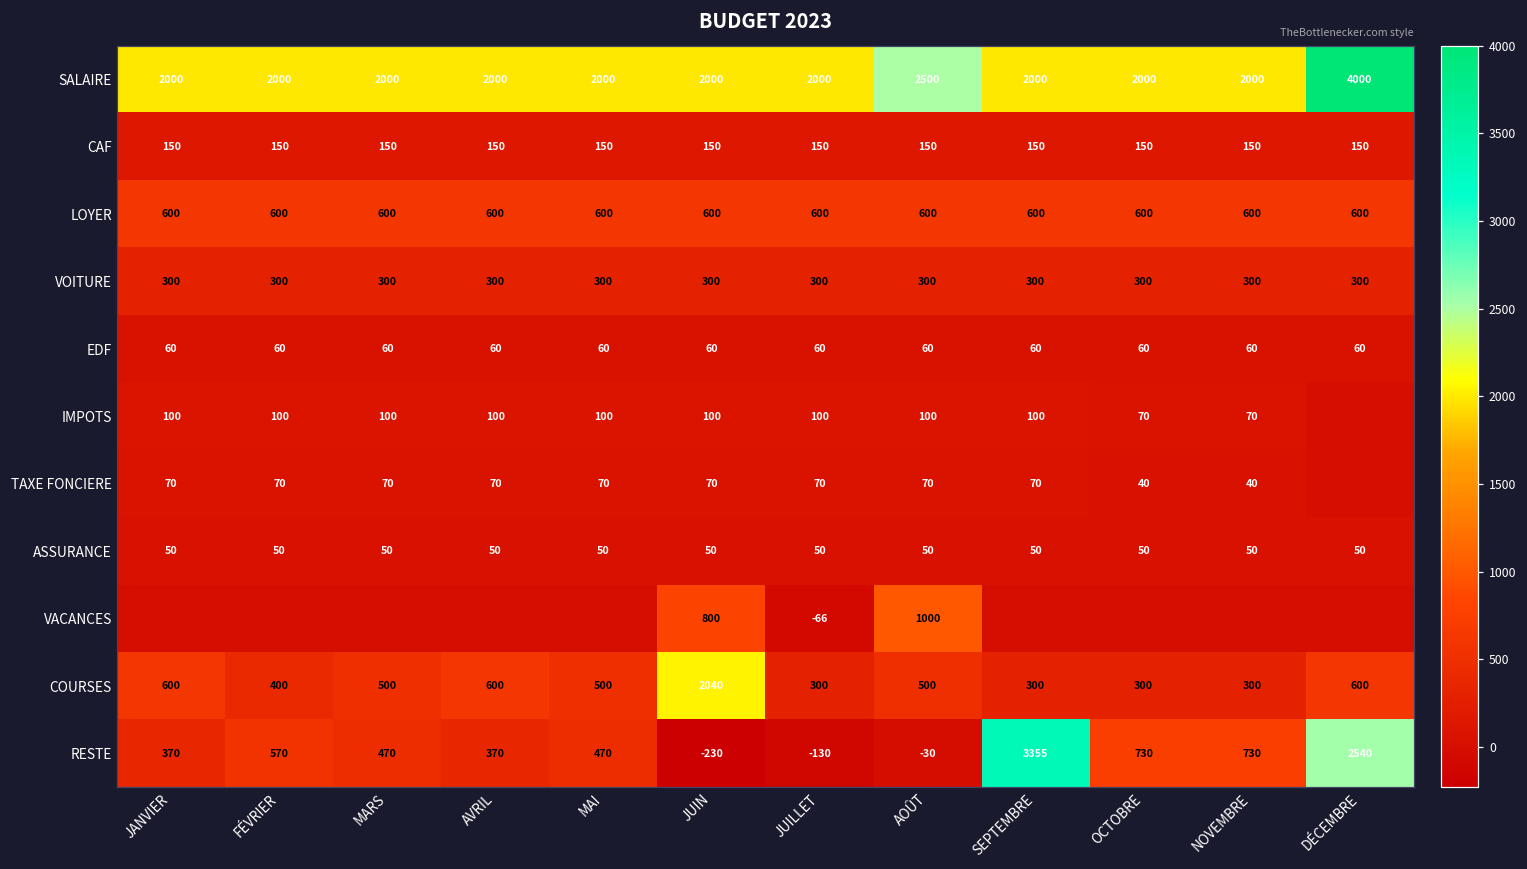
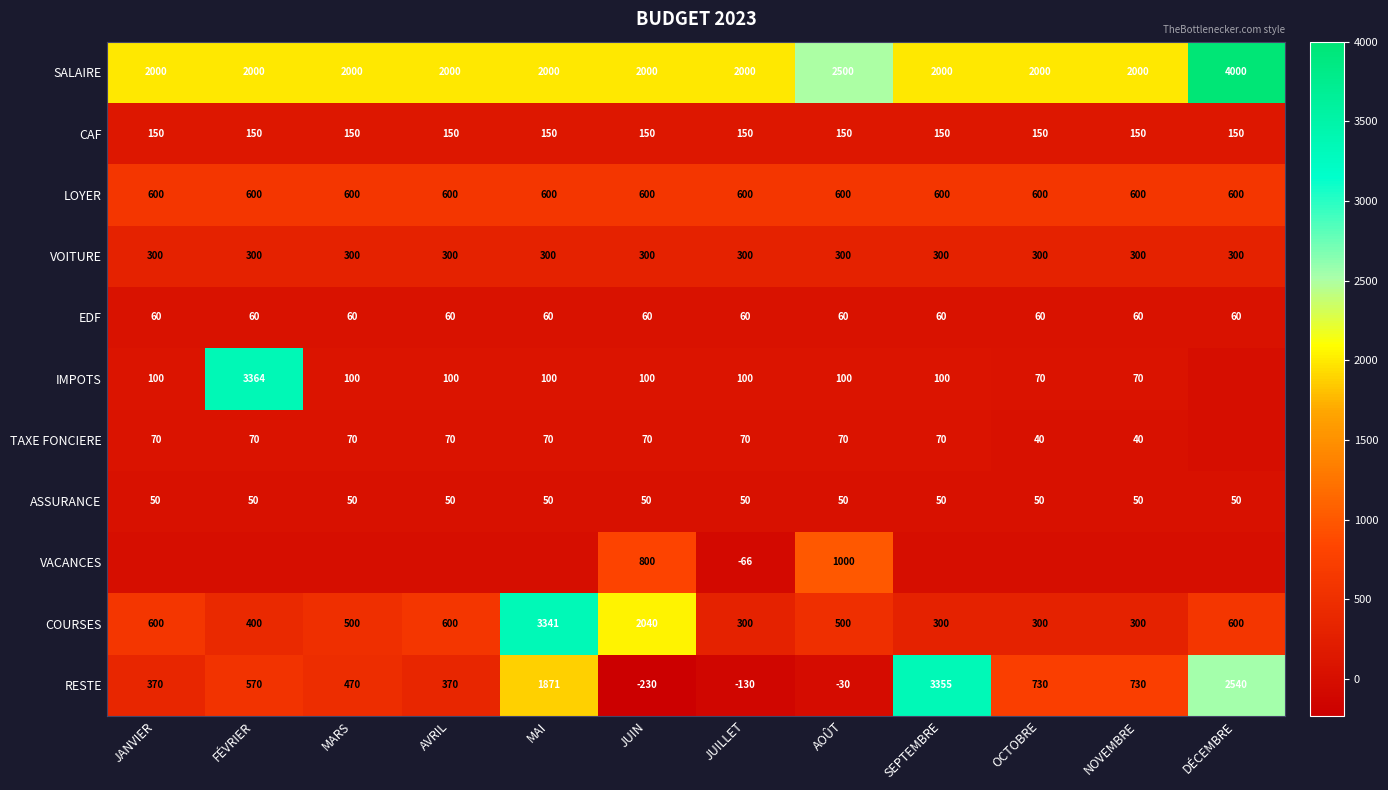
IMPOTS, FÉVRIER: 100 -> 3364
COURSES, MAI: 500 -> 3341
RESTE, MAI: 470 -> 1871
